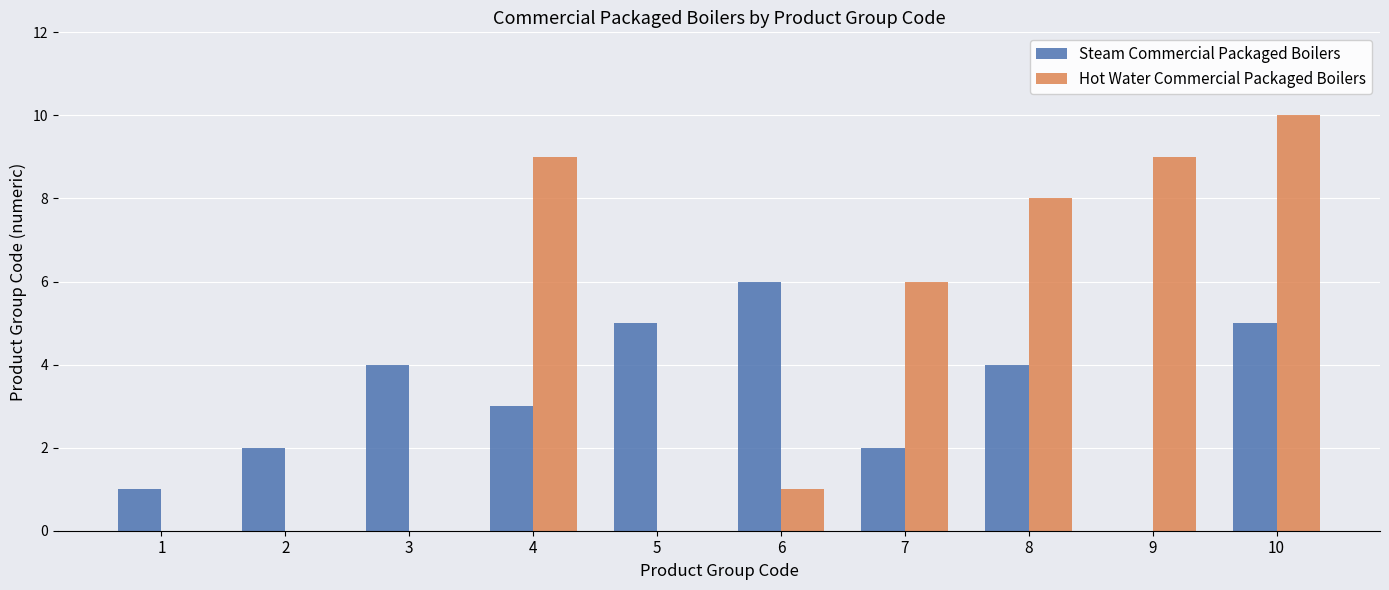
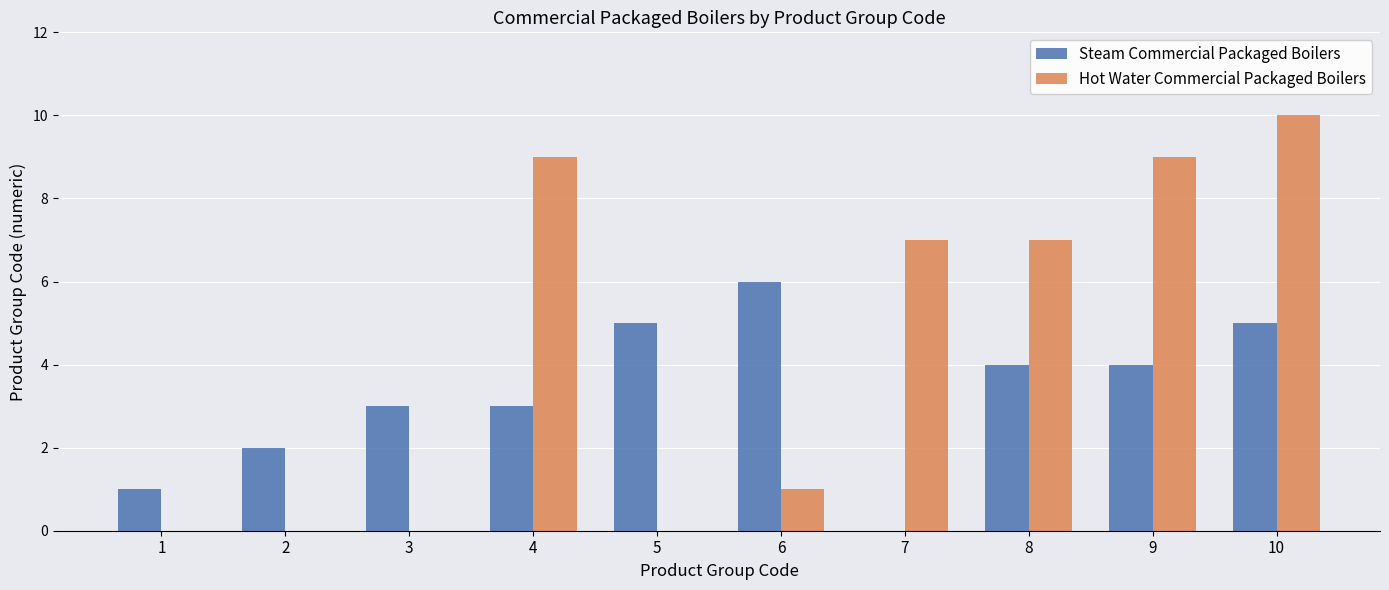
Steam Commercial Packaged Boilers, 3: 4 -> 3
Steam Commercial Packaged Boilers, 7: 2 -> 0
Hot Water Commercial Packaged Boilers, 7: 6 -> 7
Hot Water Commercial Packaged Boilers, 8: 8 -> 7
Steam Commercial Packaged Boilers, 9: 0 -> 4
